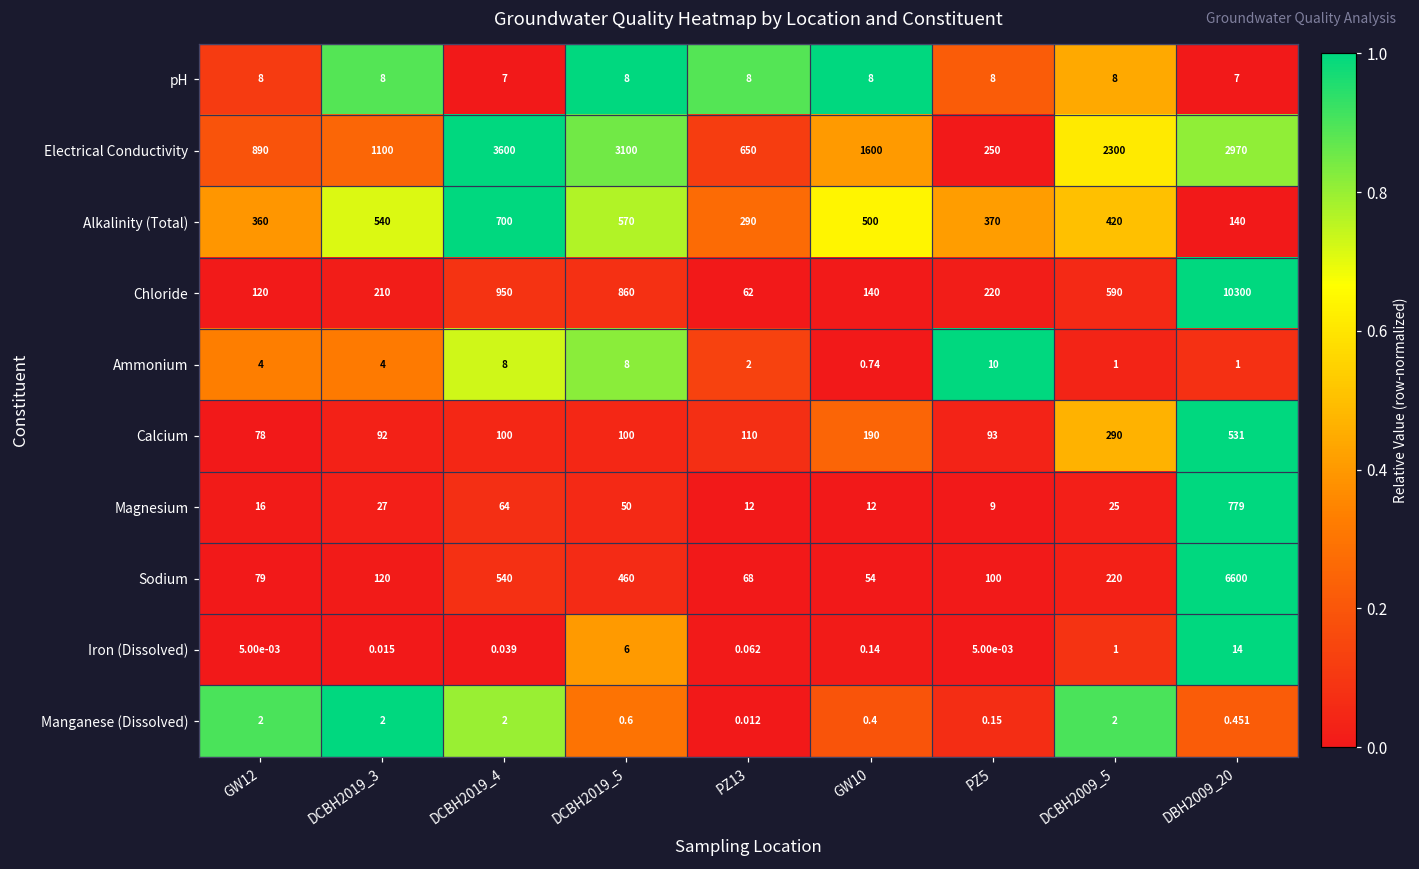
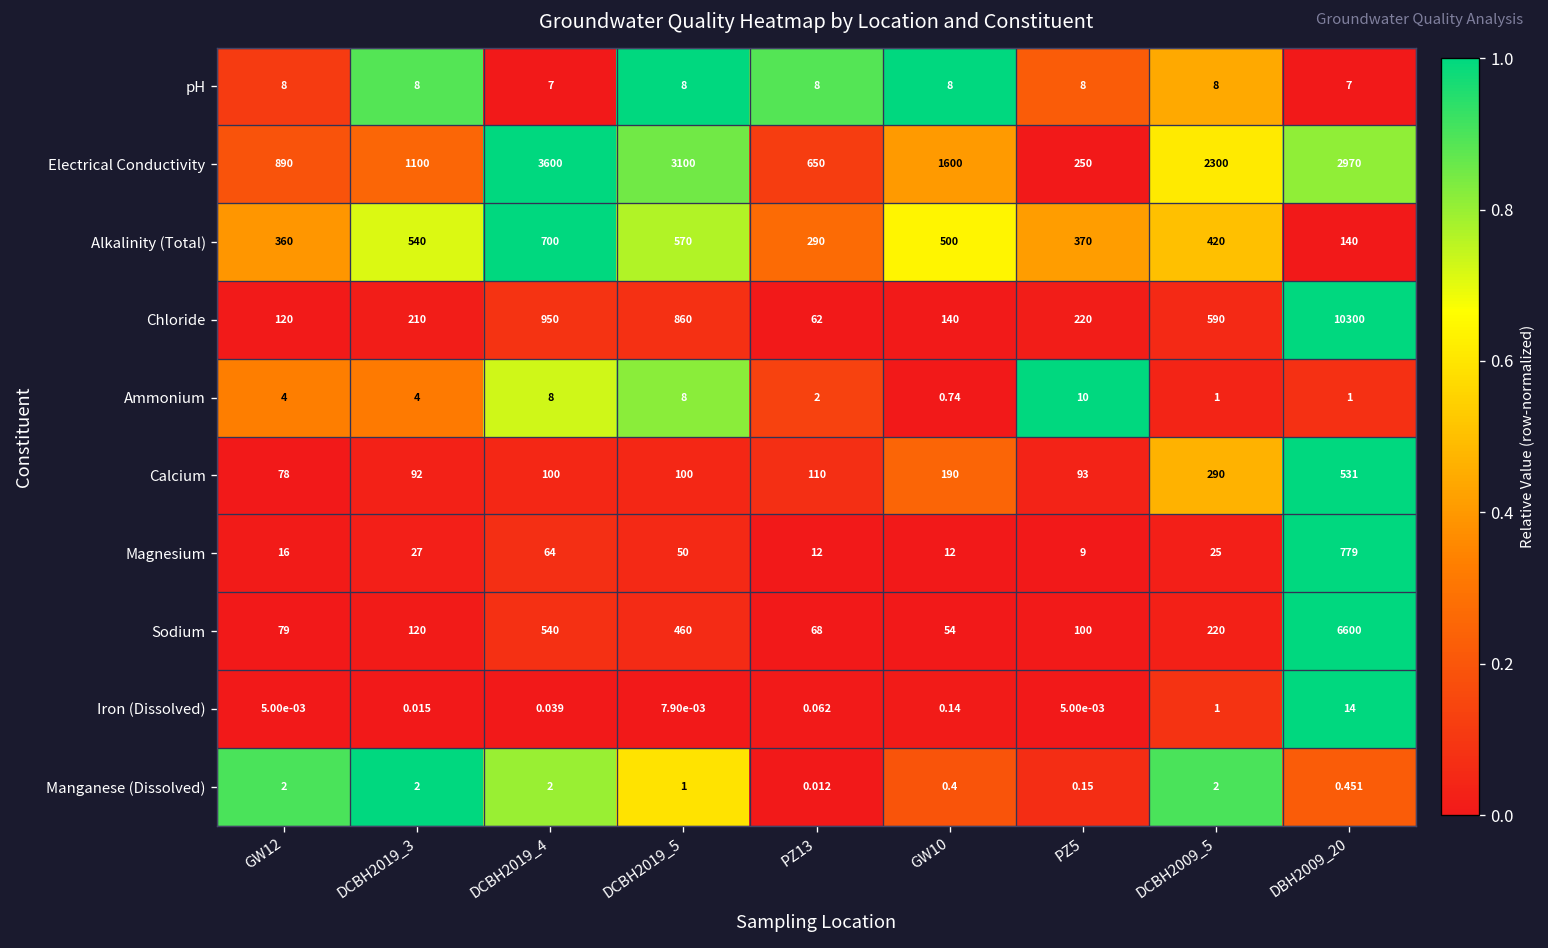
Iron (Dissolved), DCBH2019_5: 6 -> 7.90e-03
Manganese (Dissolved), DCBH2019_5: 0.6 -> 1
